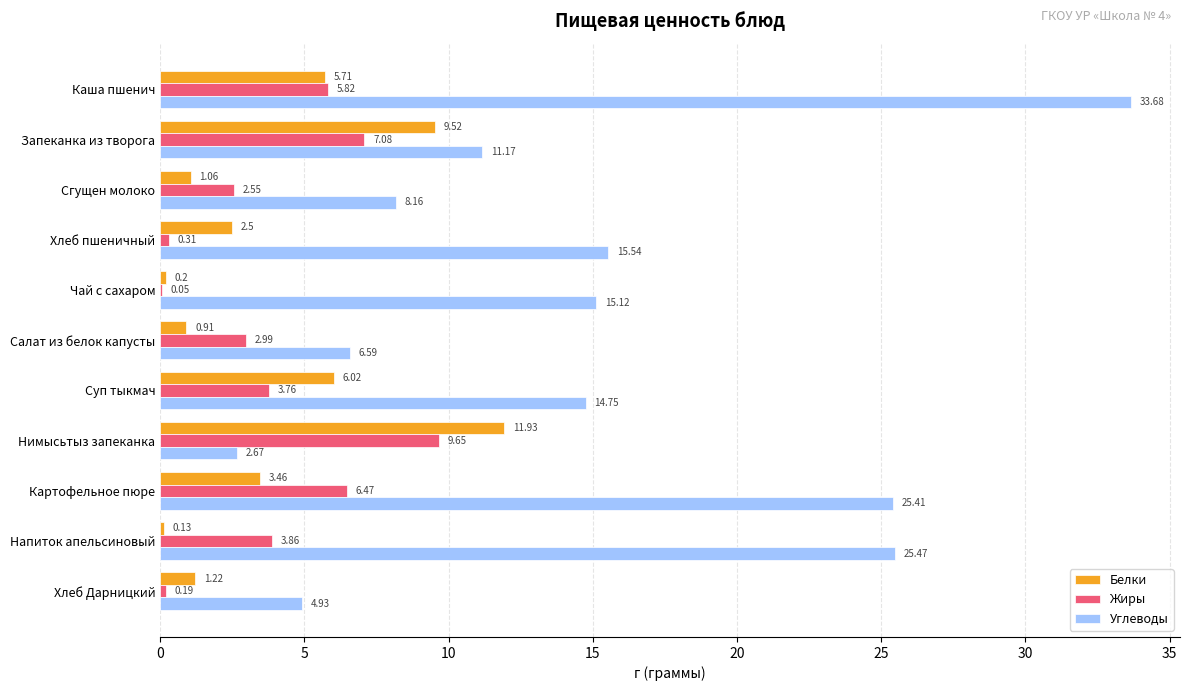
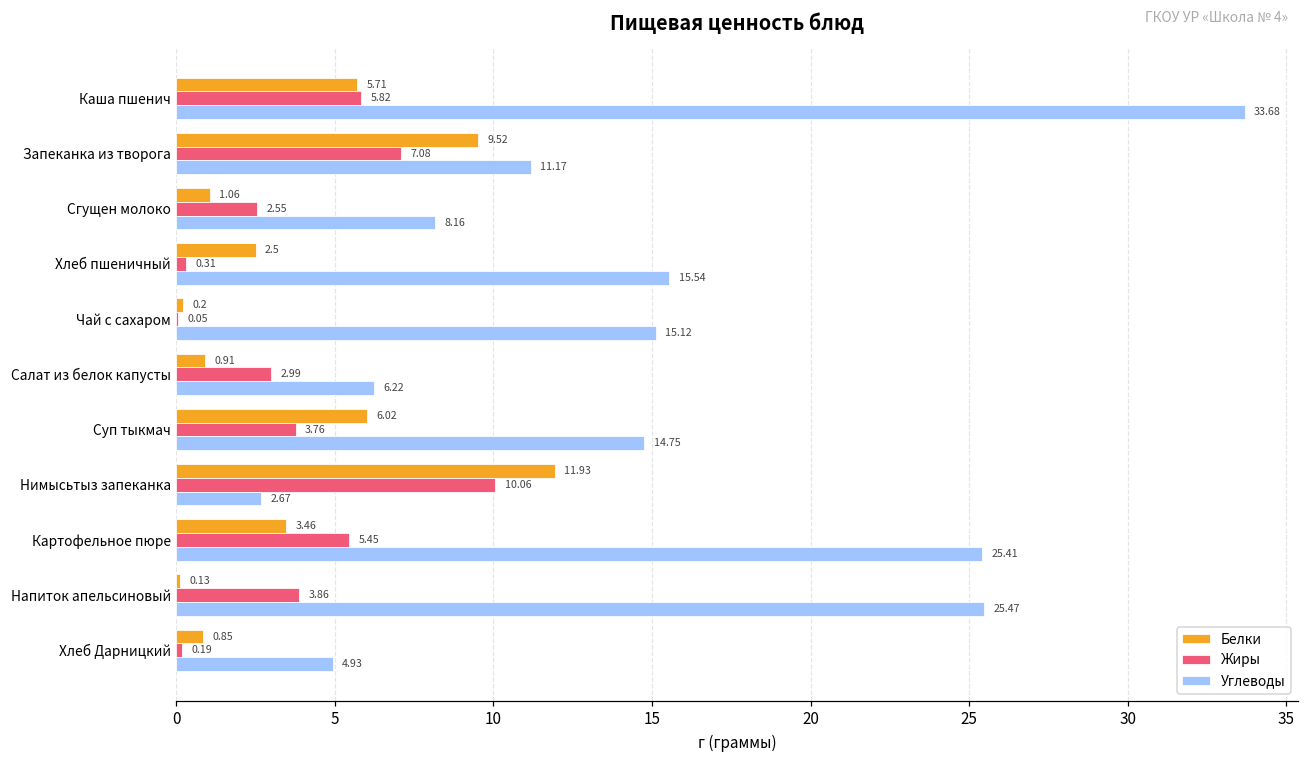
Углеводы, Салат из белок капусты: 6.59 -> 6.22
Жиры, Нимысьтыз запеканка: 9.65 -> 10.06
Жиры, Картофельное пюре: 6.47 -> 5.45
Белки, Хлеб Дарницкий: 1.22 -> 0.85
